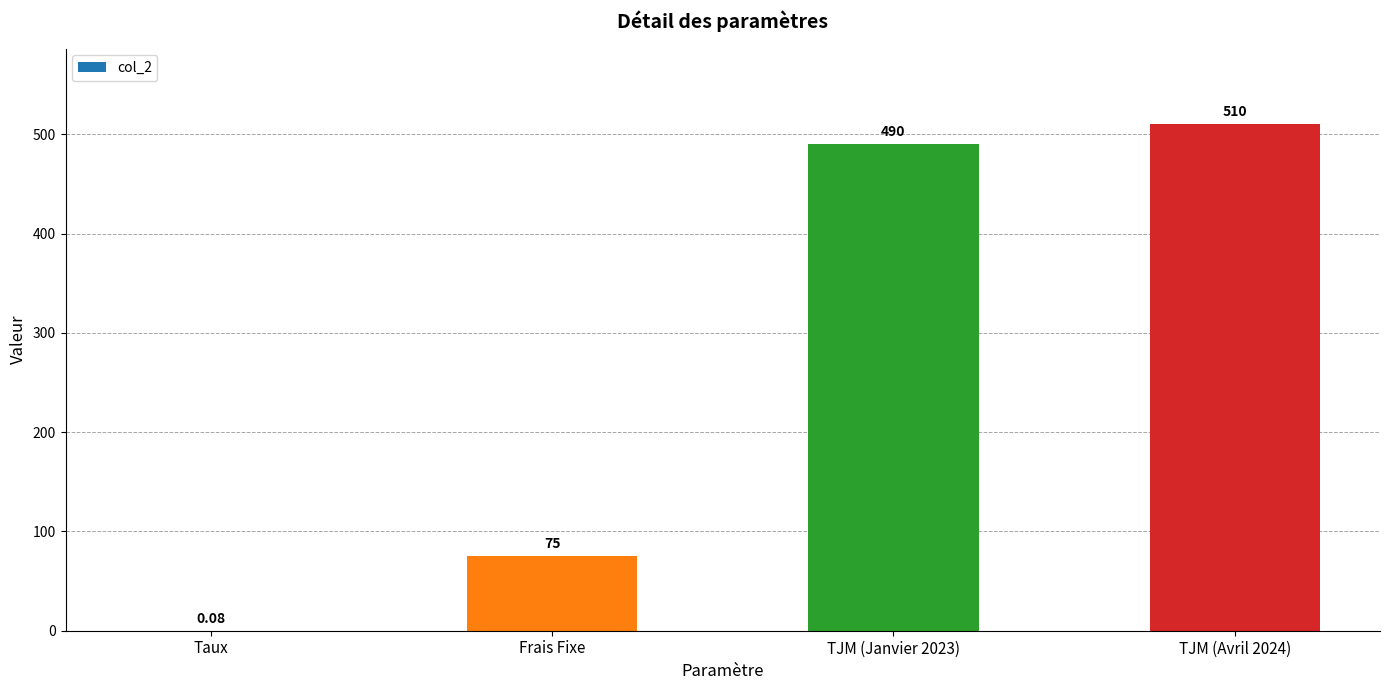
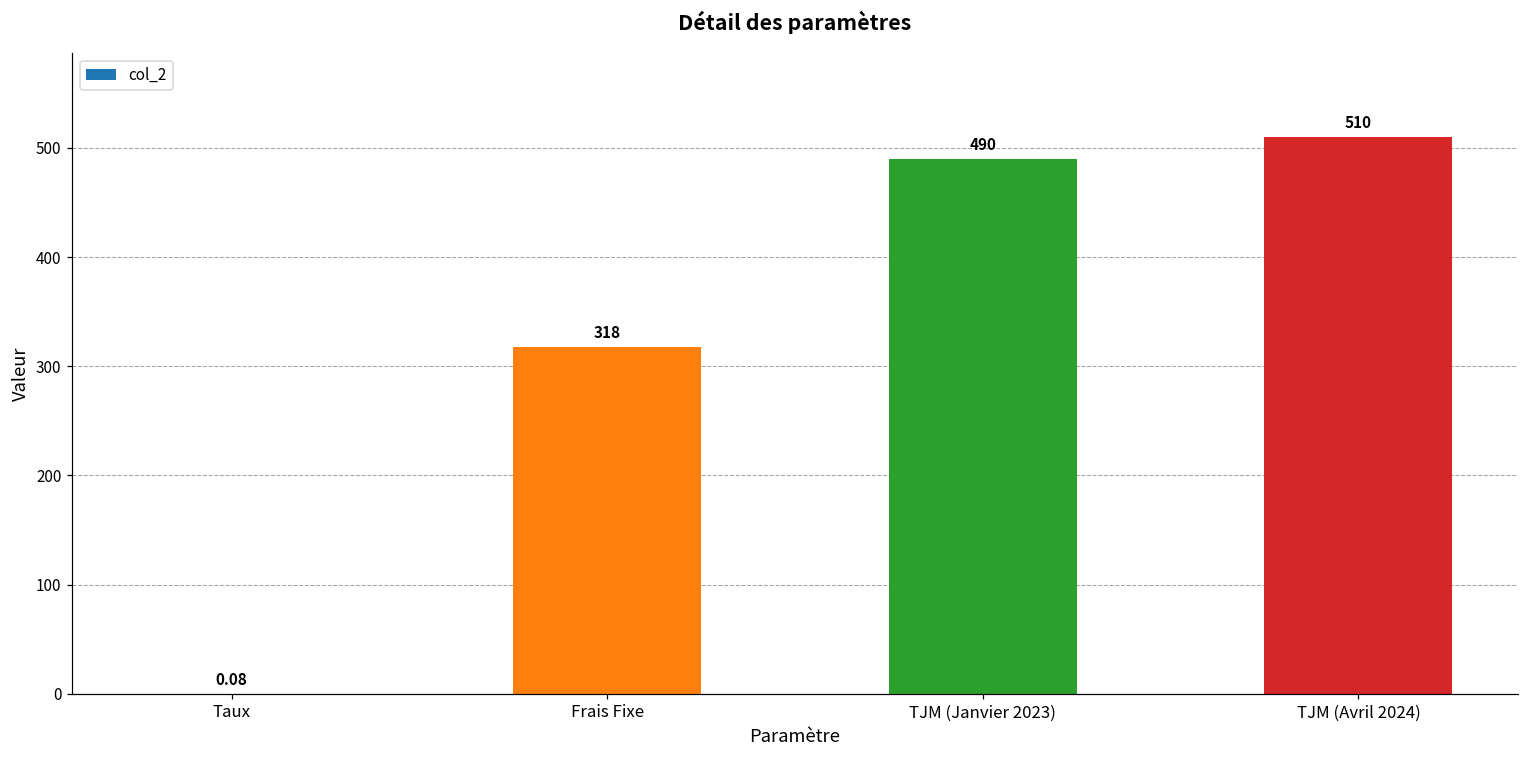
Frais Fixe: 75 -> 318
